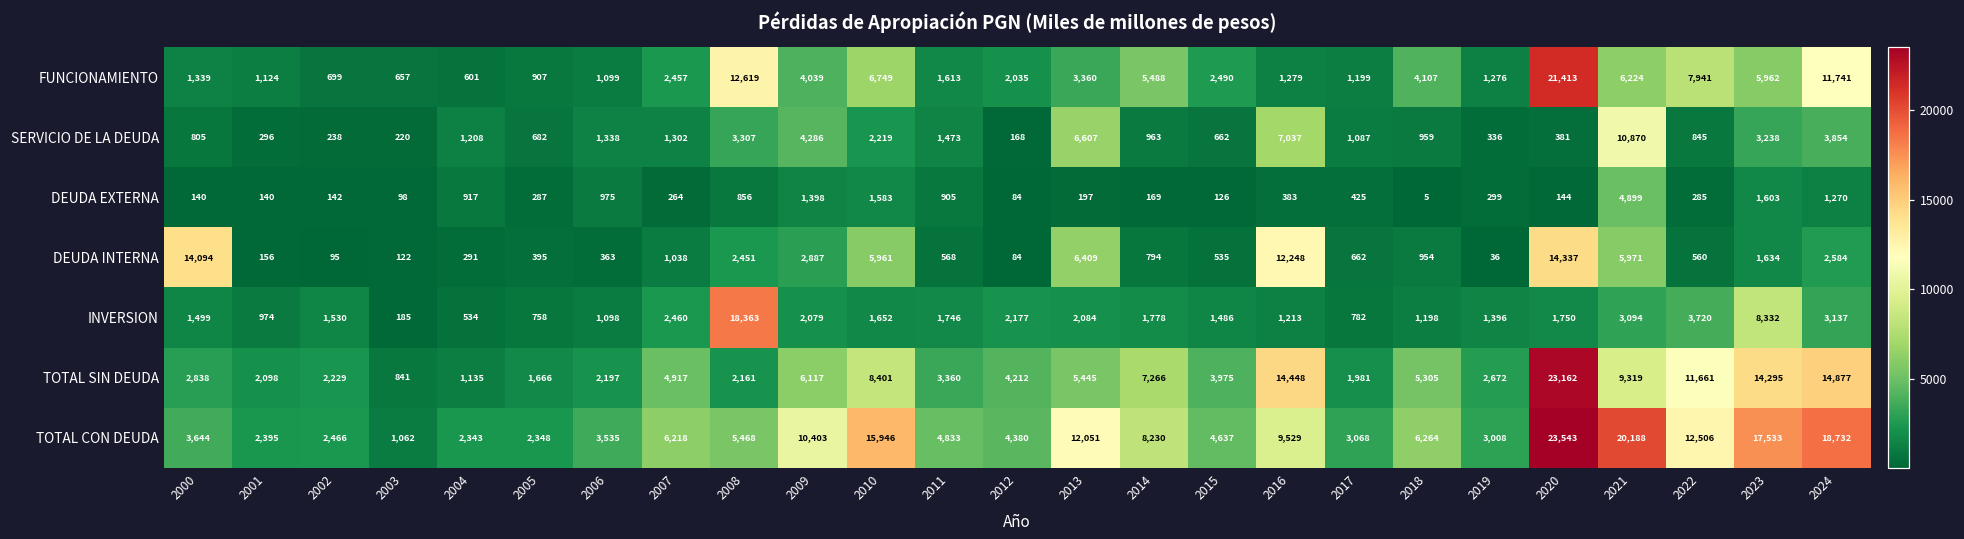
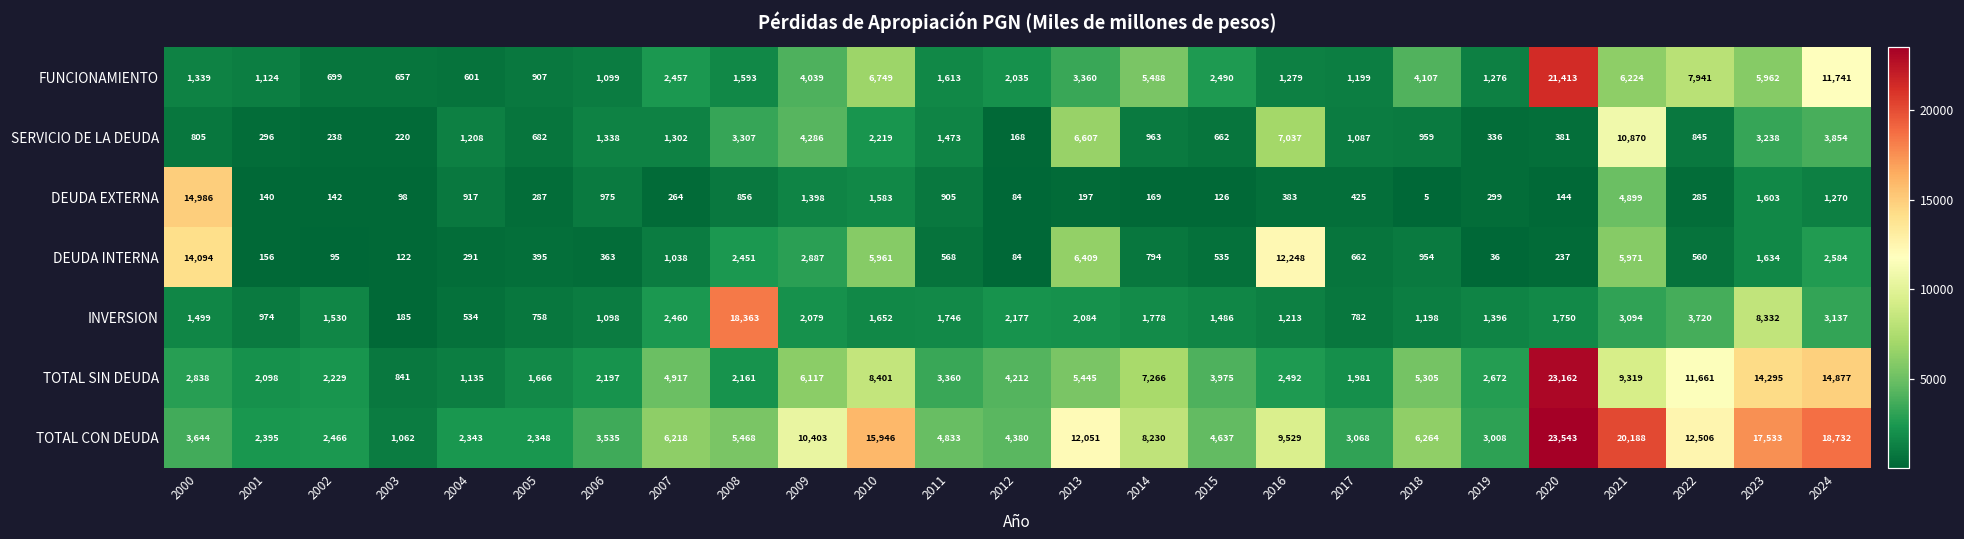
FUNCIONAMIENTO, 2008: 12,619 -> 1,593
DEUDA EXTERNA, 2000: 140 -> 14,986
DEUDA INTERNA, 2020: 14,337 -> 237
TOTAL SIN DEUDA, 2016: 14,448 -> 2,492
